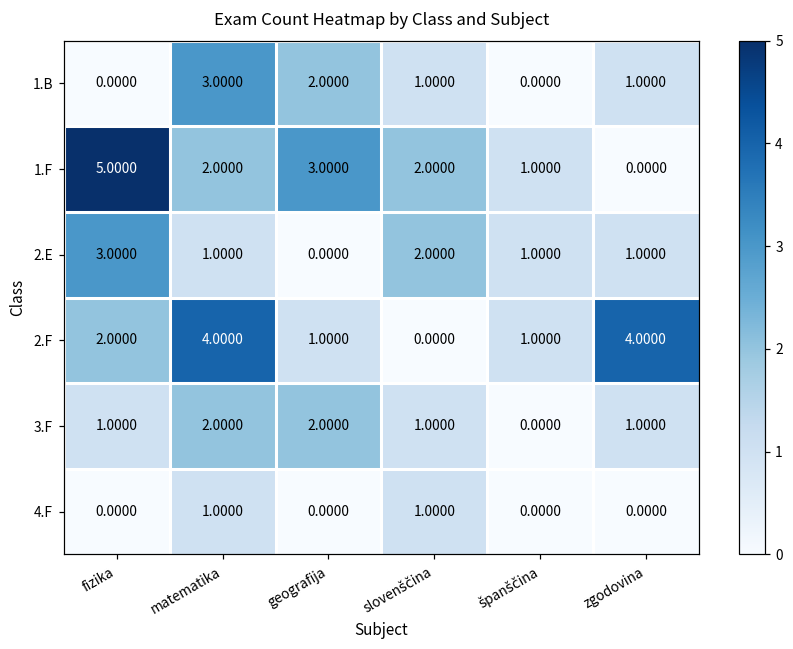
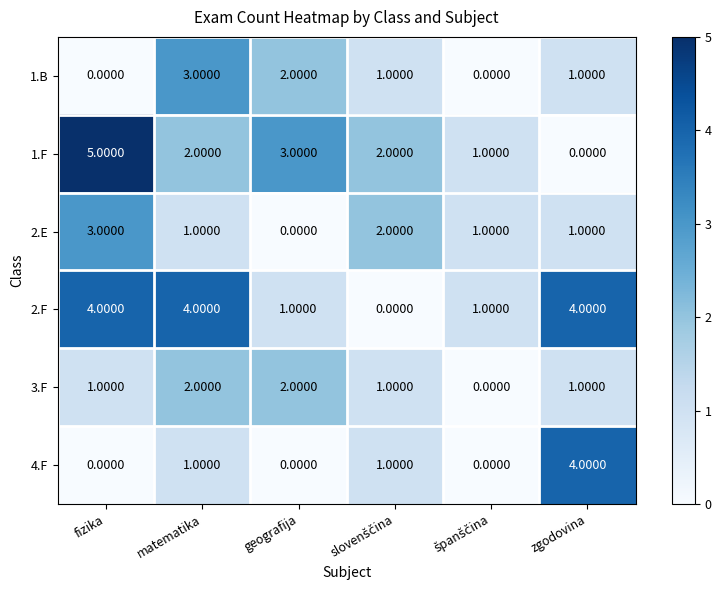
2.F, fizika: 2.0000 -> 4.0000
4.F, zgodovina: 0.0000 -> 4.0000
